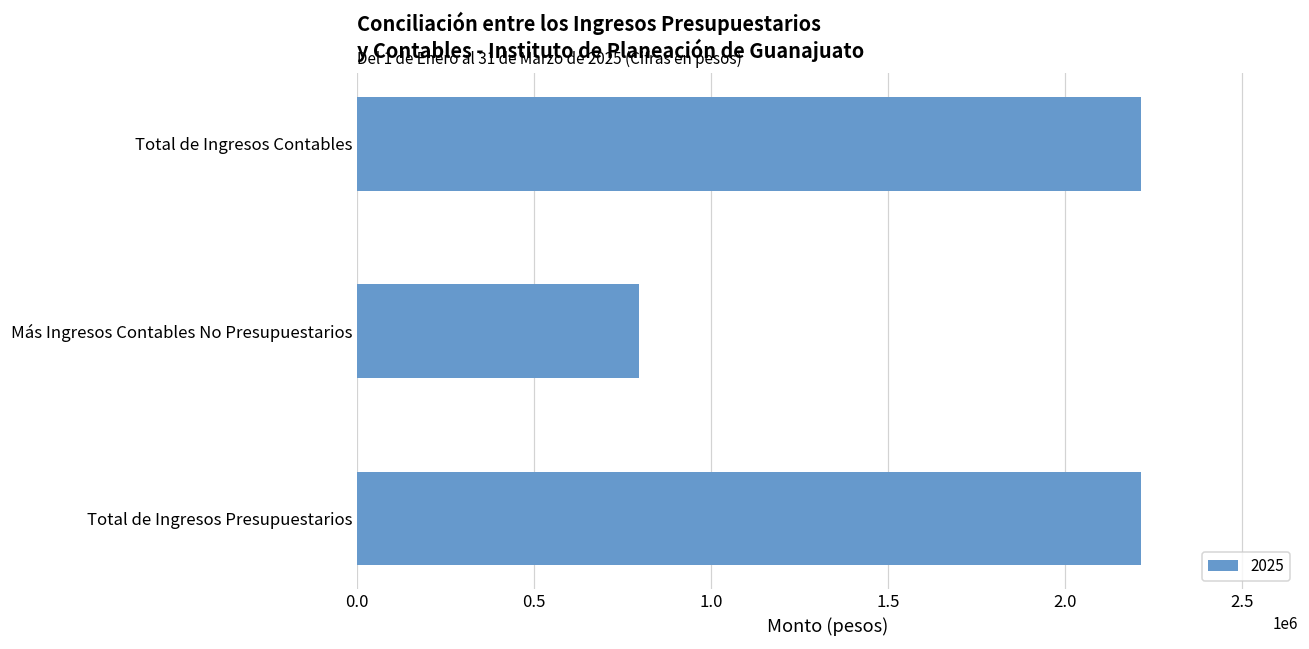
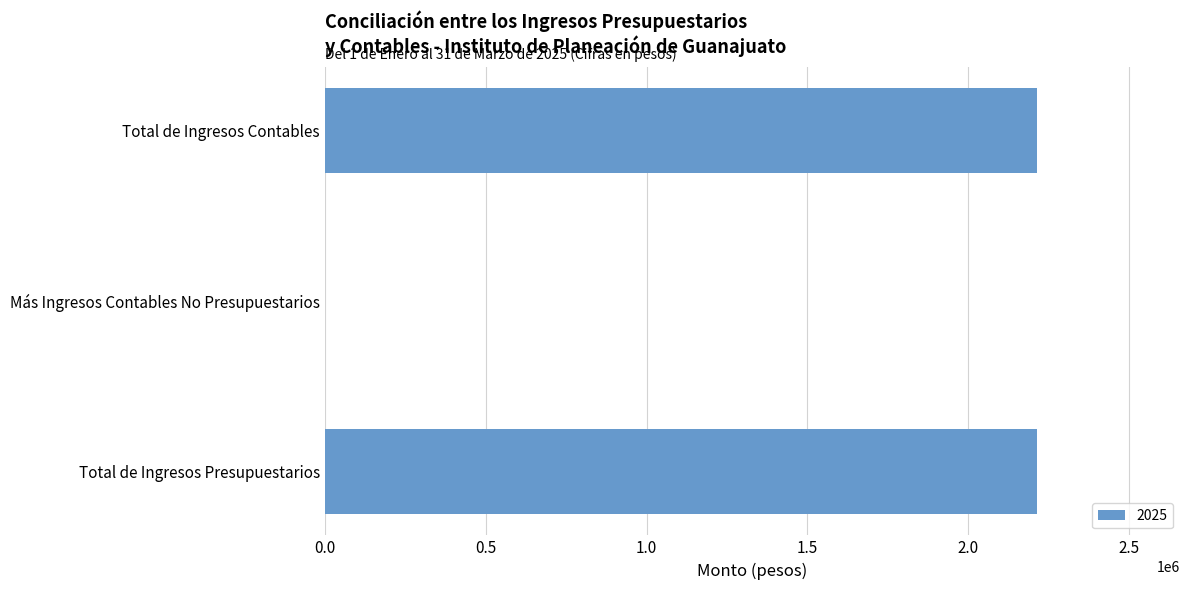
Más Ingresos Contables No Presupuestarios: 800000 -> 0
